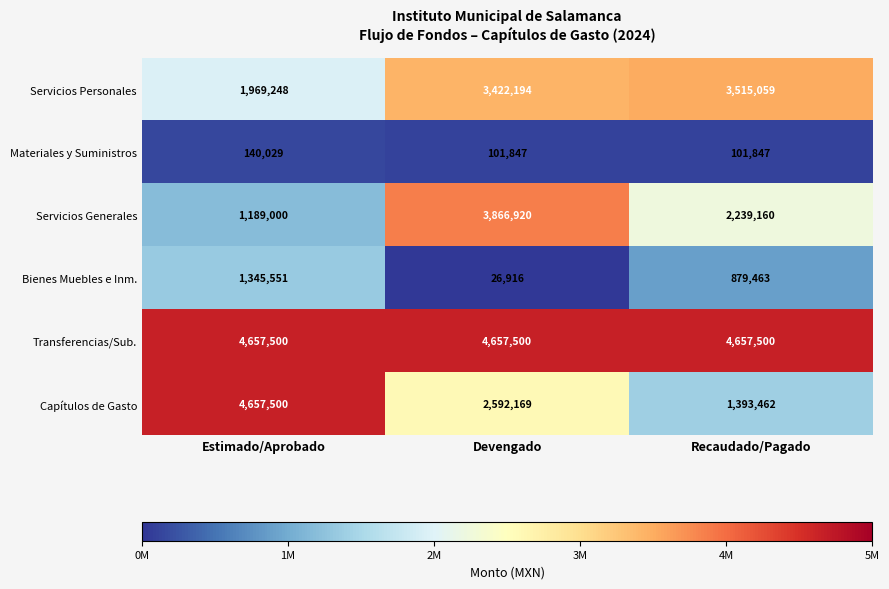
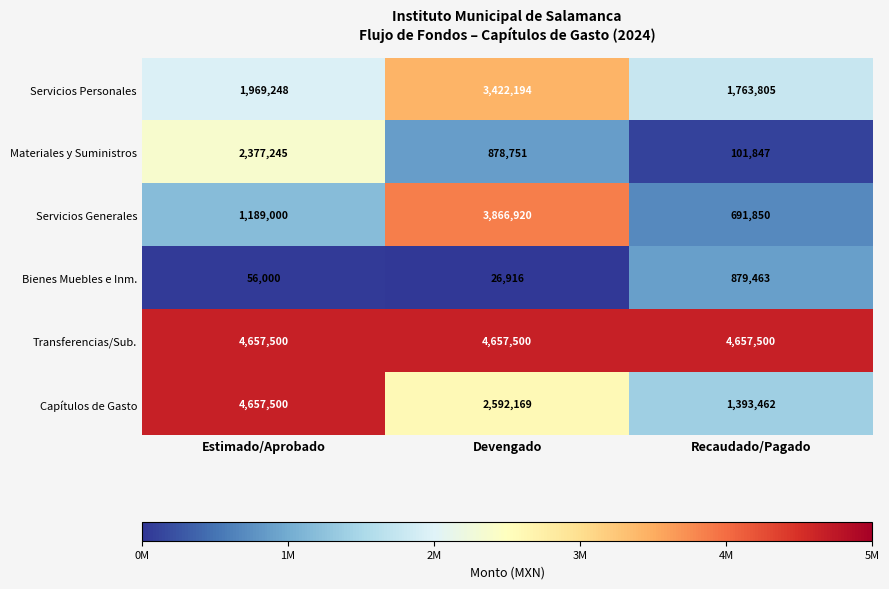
Servicios Personales, Recaudado/Pagado: 3,515,059 -> 1,763,805
Materiales y Suministros, Estimado/Aprobado: 140,029 -> 2,377,245
Materiales y Suministros, Devengado: 101,847 -> 878,751
Servicios Generales, Recaudado/Pagado: 2,239,160 -> 691,850
Bienes Muebles e Inm., Estimado/Aprobado: 1,345,551 -> 56,000
